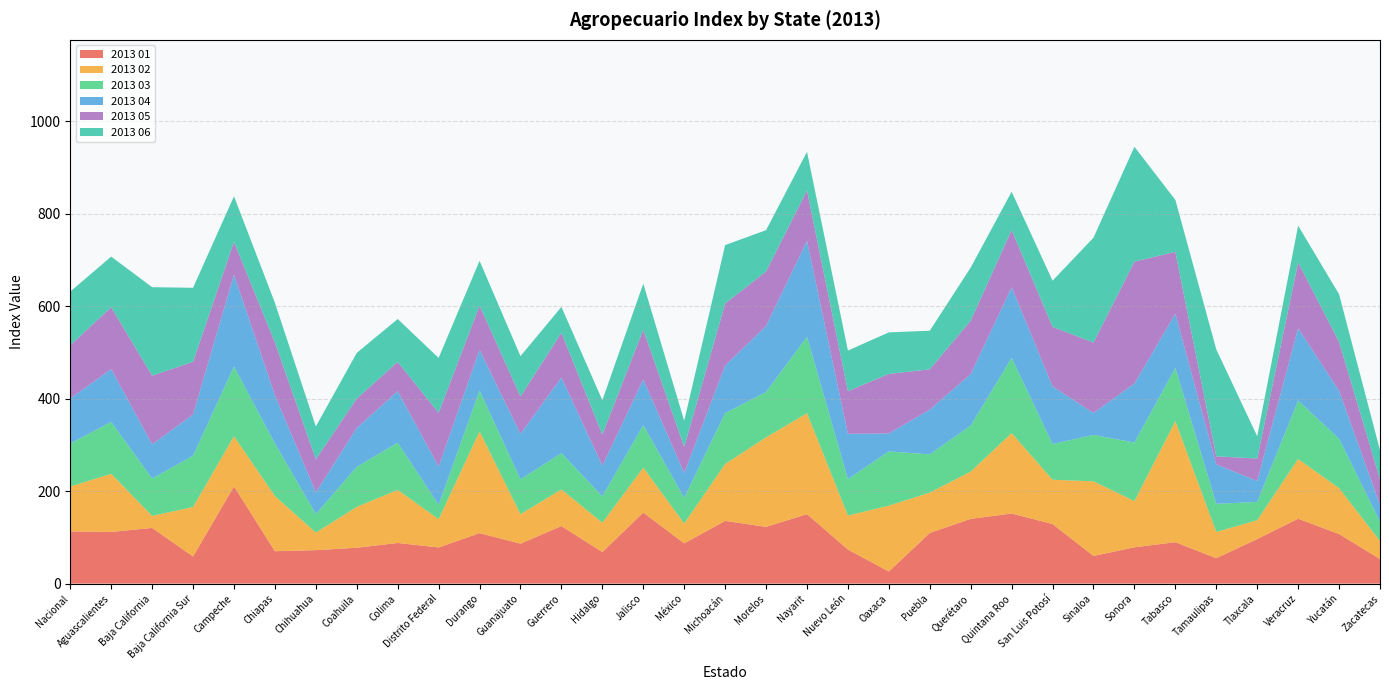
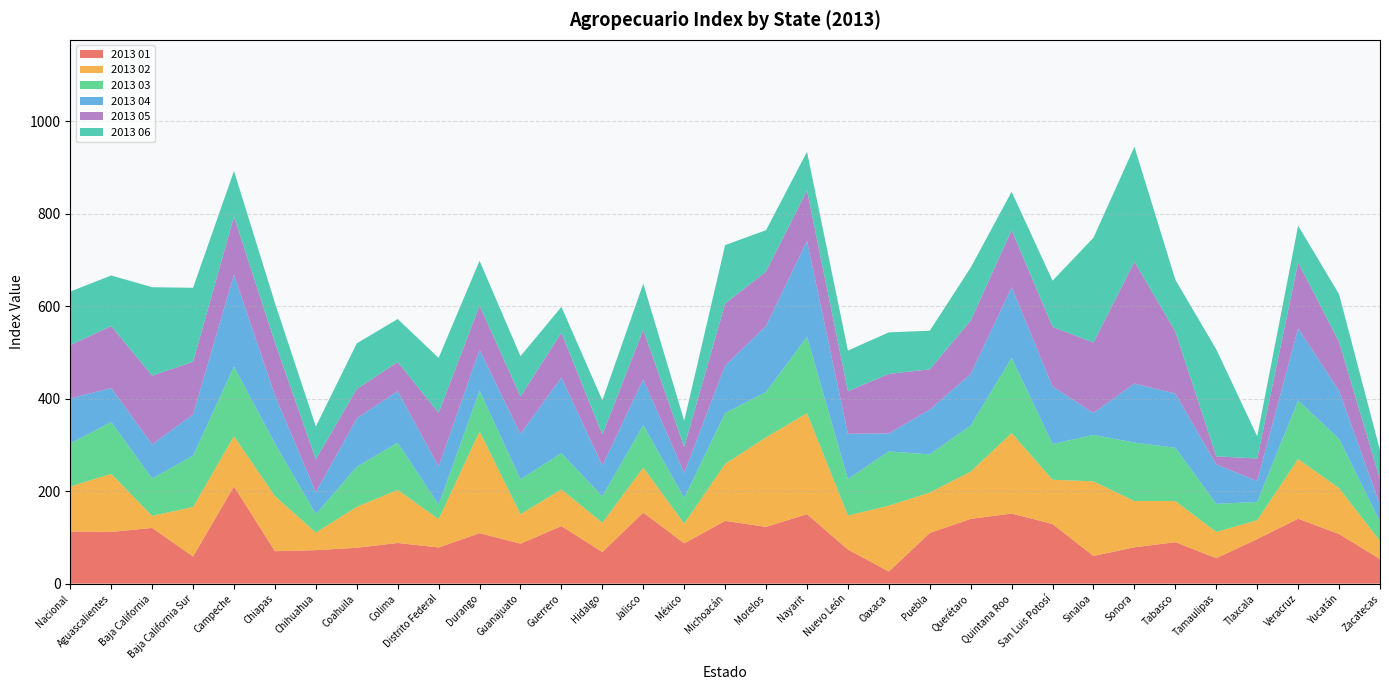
2013 04, Aguascalientes: 110 -> 70
2013 05, Campeche: 70 -> 130
2013 04, Coahuila: 80 -> 100
2013 02, Tabasco: 260 -> 90
